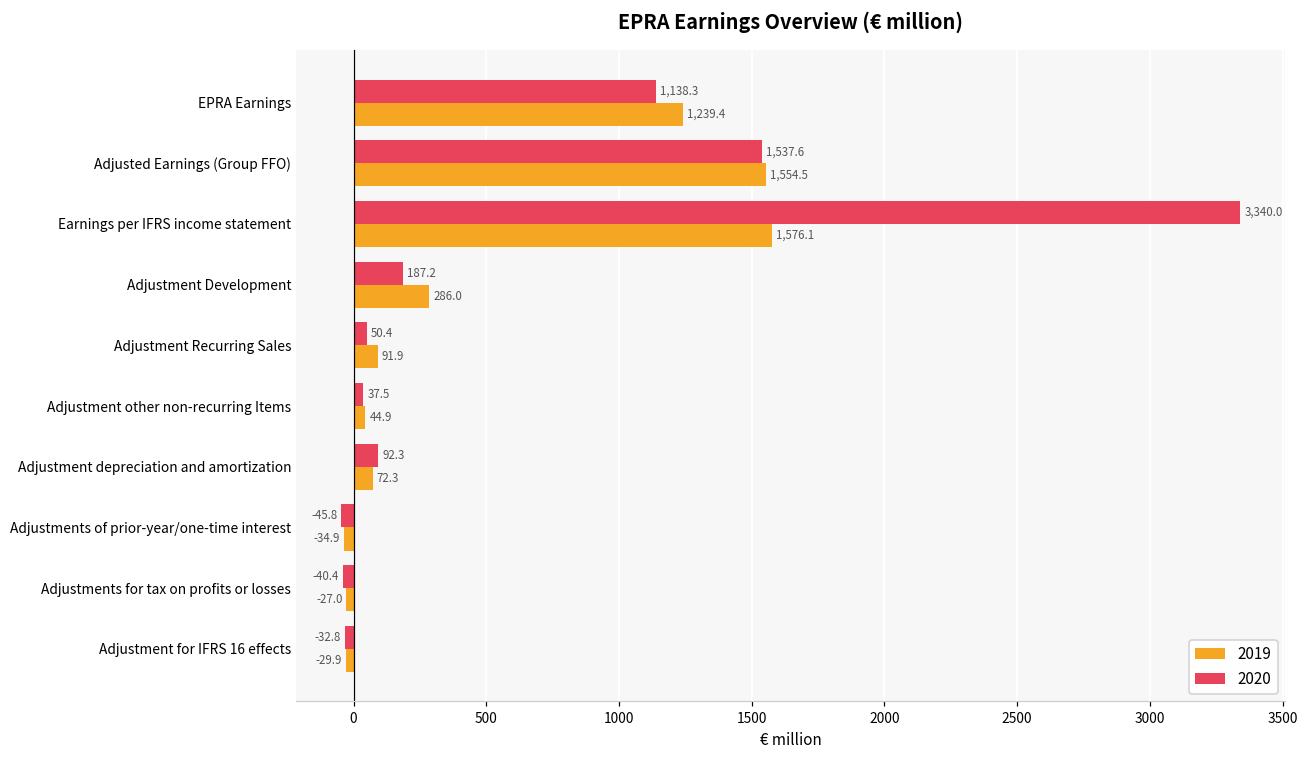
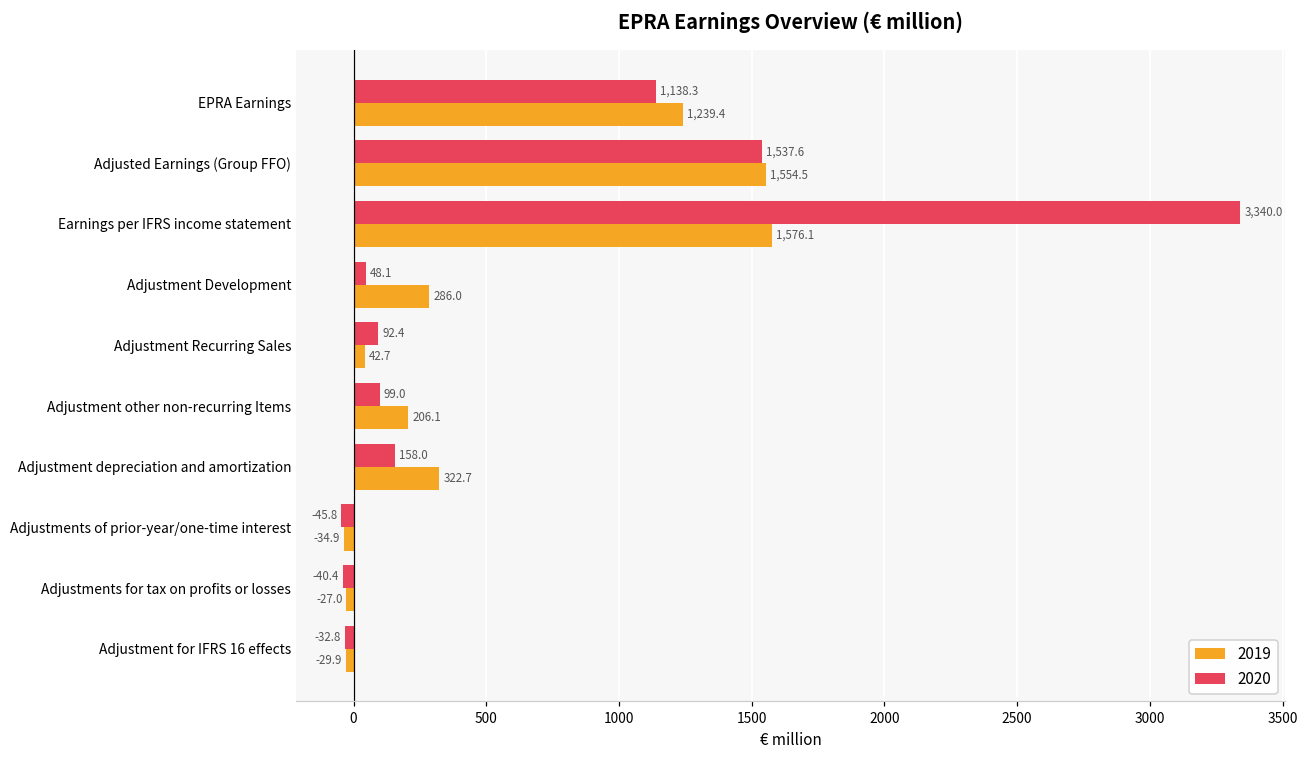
2020, Adjustment Development: 187.2 -> 48.1
2020, Adjustment Recurring Sales: 50.4 -> 92.4
2019, Adjustment Recurring Sales: 91.9 -> 42.7
2020, Adjustment other non-recurring Items: 37.5 -> 99.0
2019, Adjustment other non-recurring Items: 44.9 -> 206.1
2020, Adjustment depreciation and amortization: 92.3 -> 158.0
2019, Adjustment depreciation and amortization: 72.3 -> 322.7
